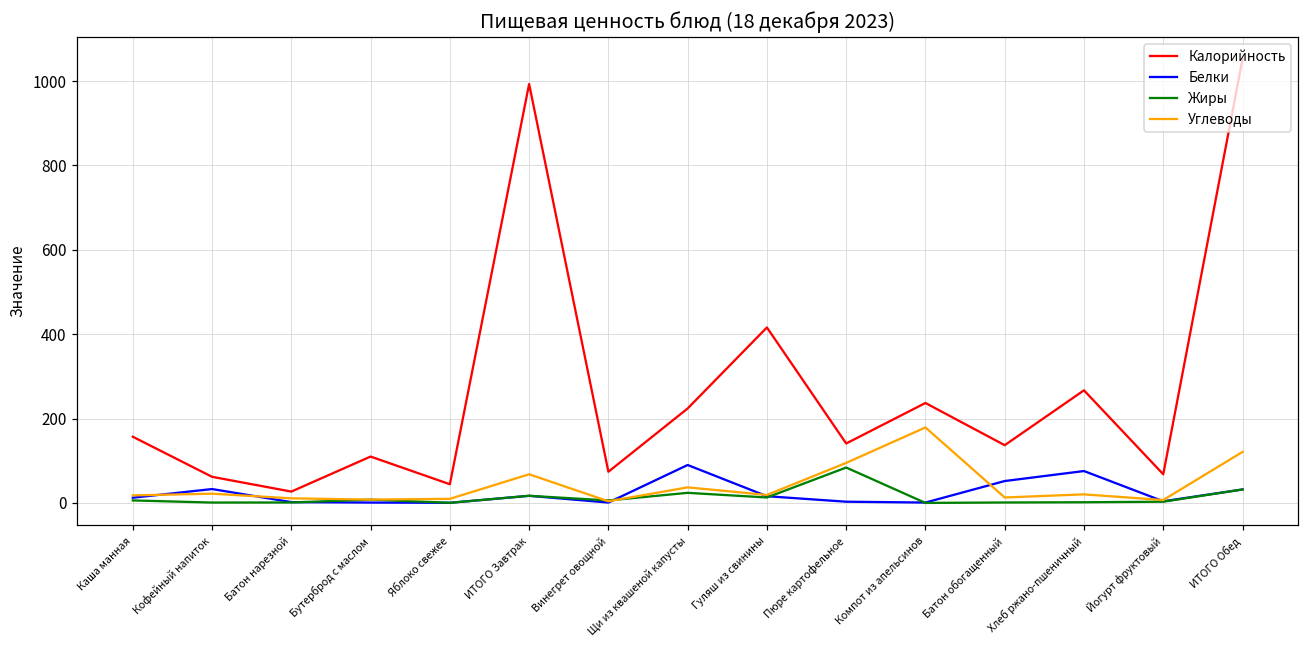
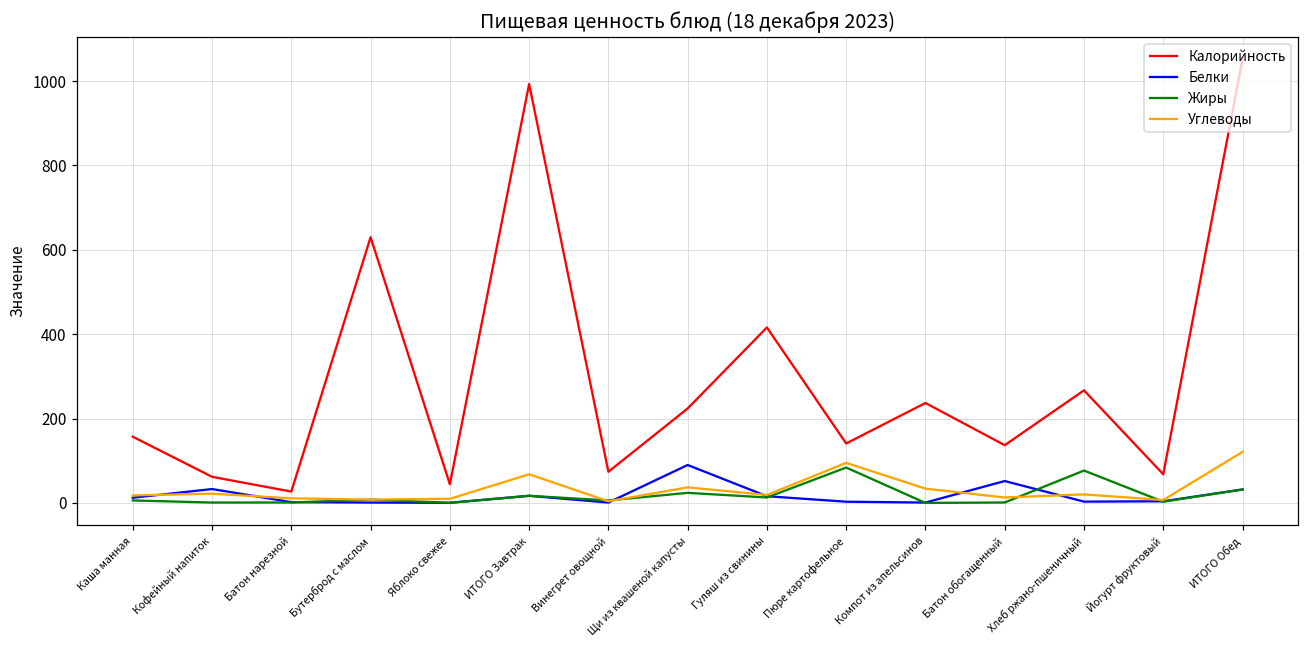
Калорийность, Бутерброд с маслом: 110 -> 630
Углеводы, Компот из апельсинов: 180 -> 30
Белки, Хлеб ржано-пшеничный: 80 -> 0
Жиры, Хлеб ржано-пшеничный: 0 -> 80
